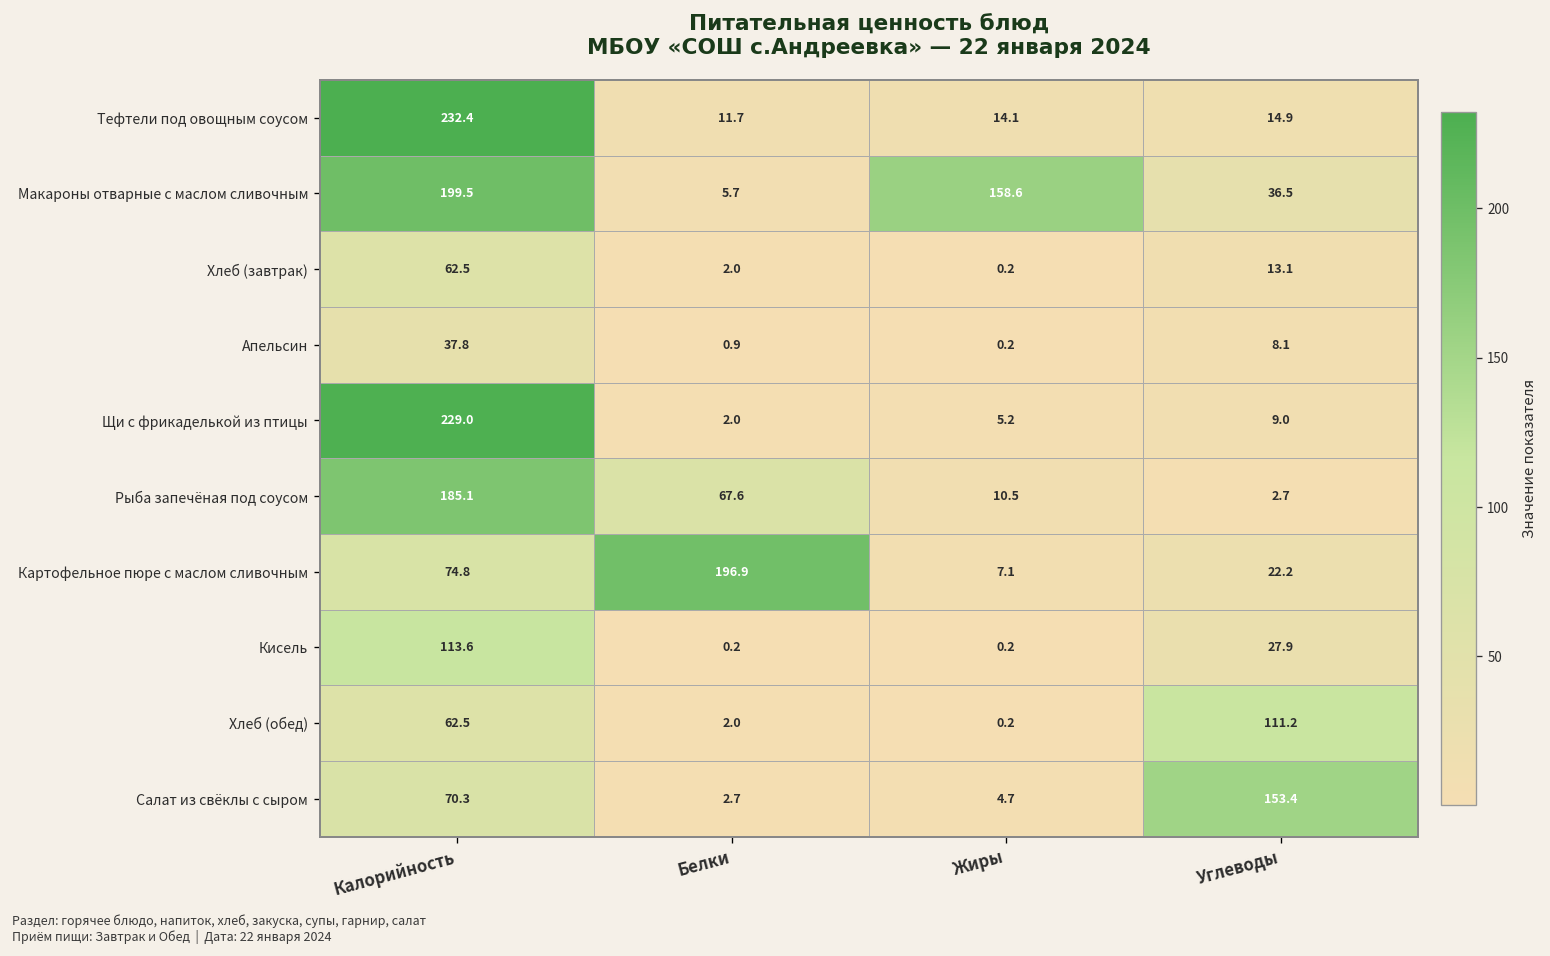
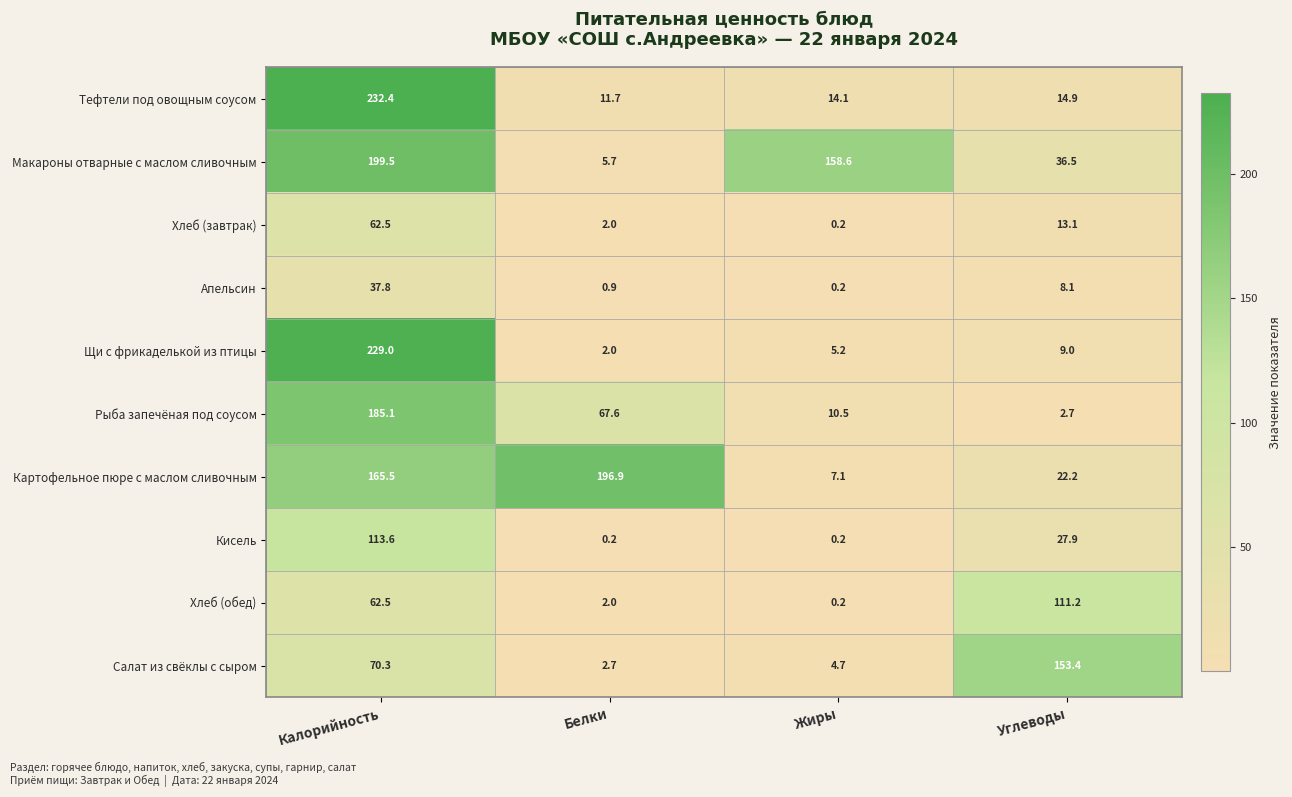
Картофельное пюре с маслом сливочным, Калорийность: 74.8 -> 165.5
